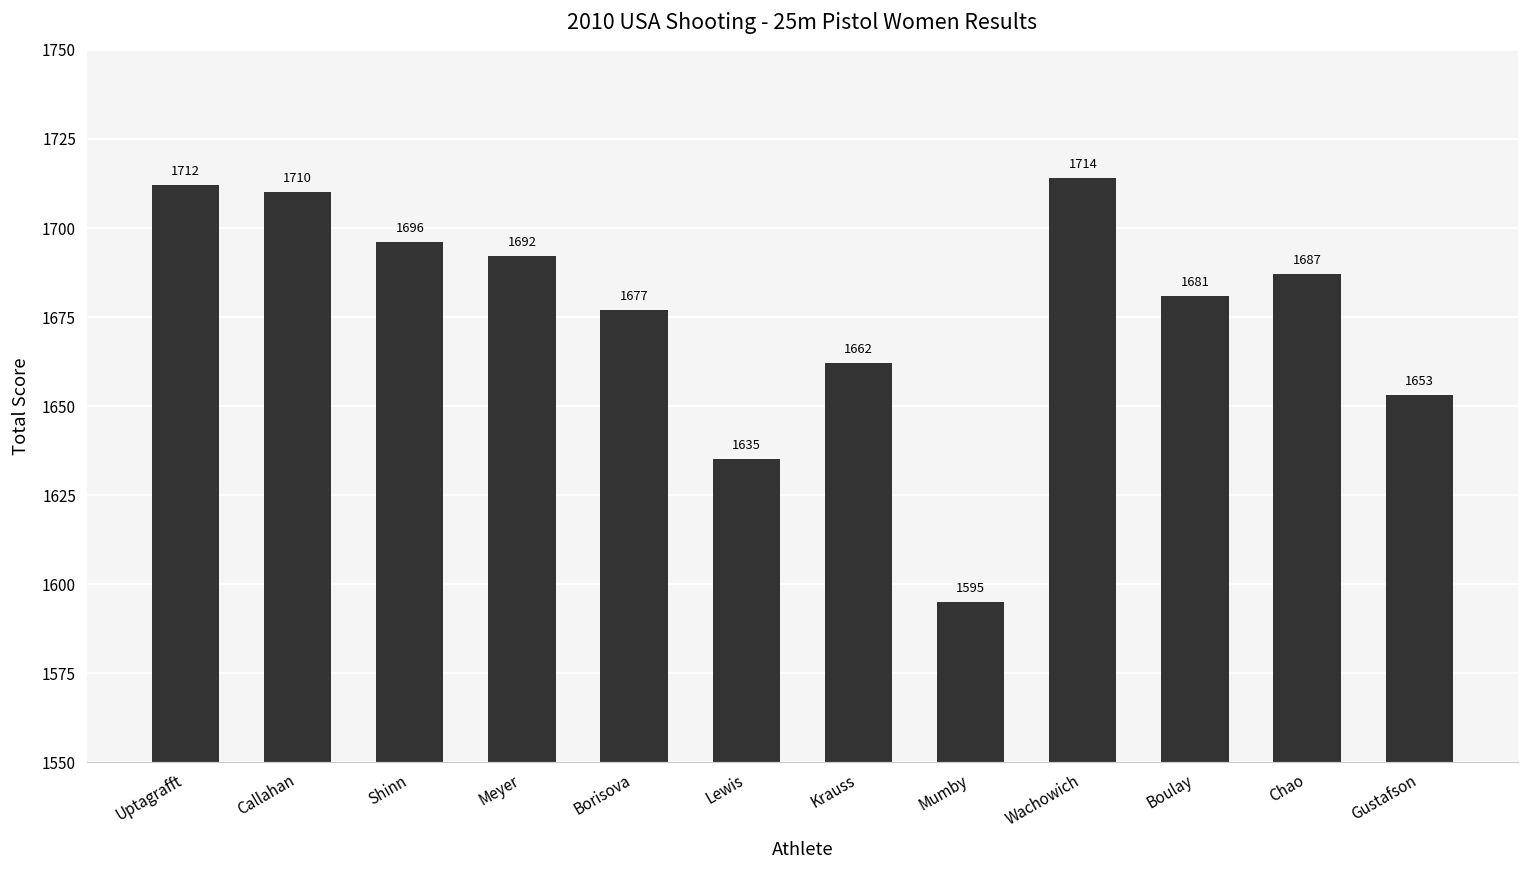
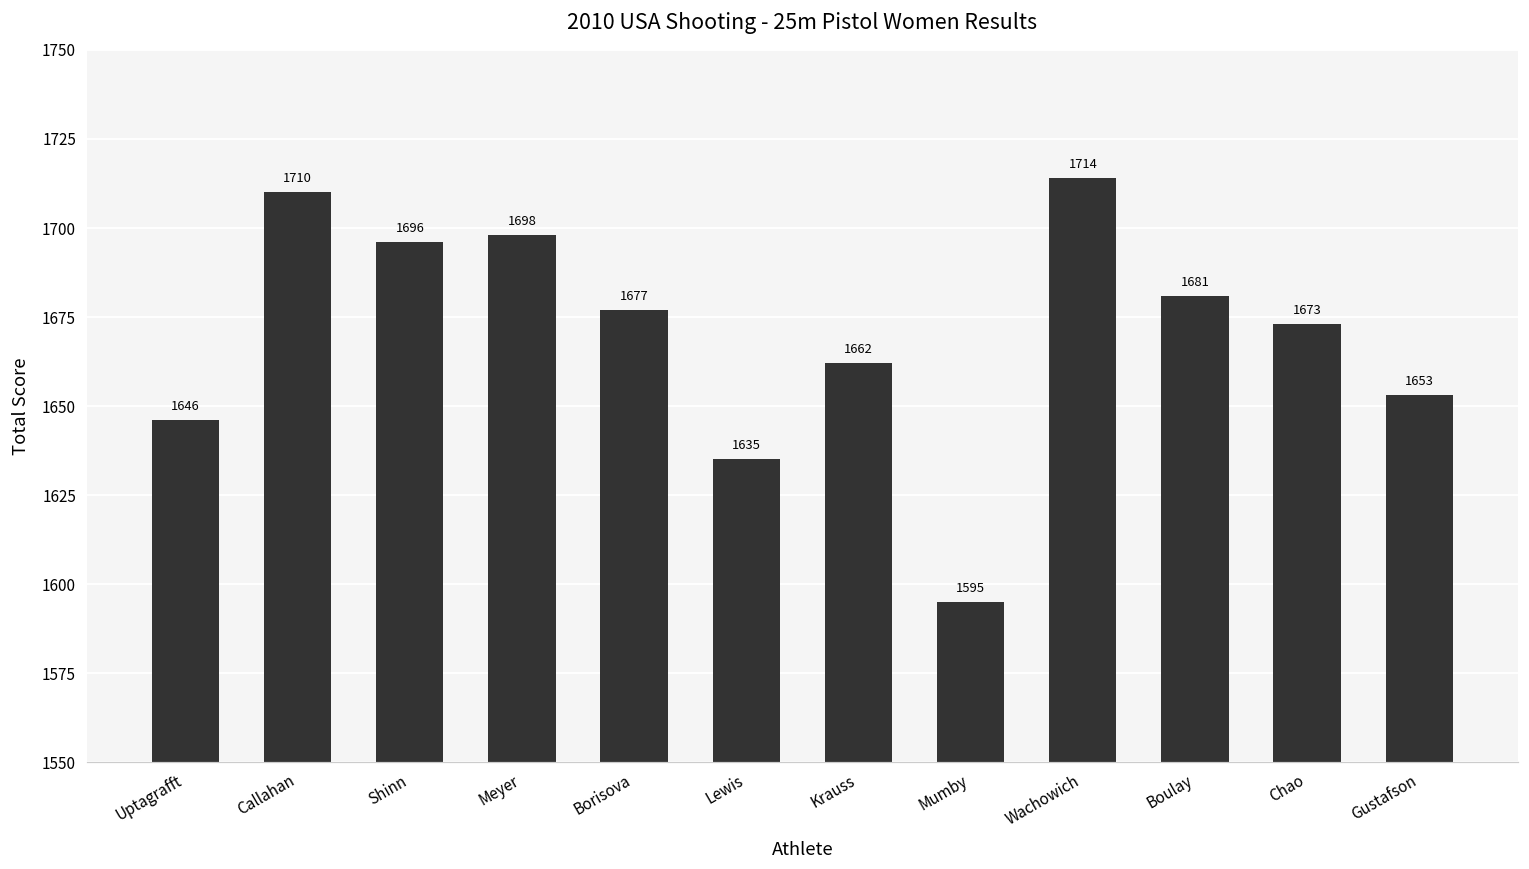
Uptagrafft: 1712 -> 1646
Meyer: 1692 -> 1698
Chao: 1687 -> 1673
